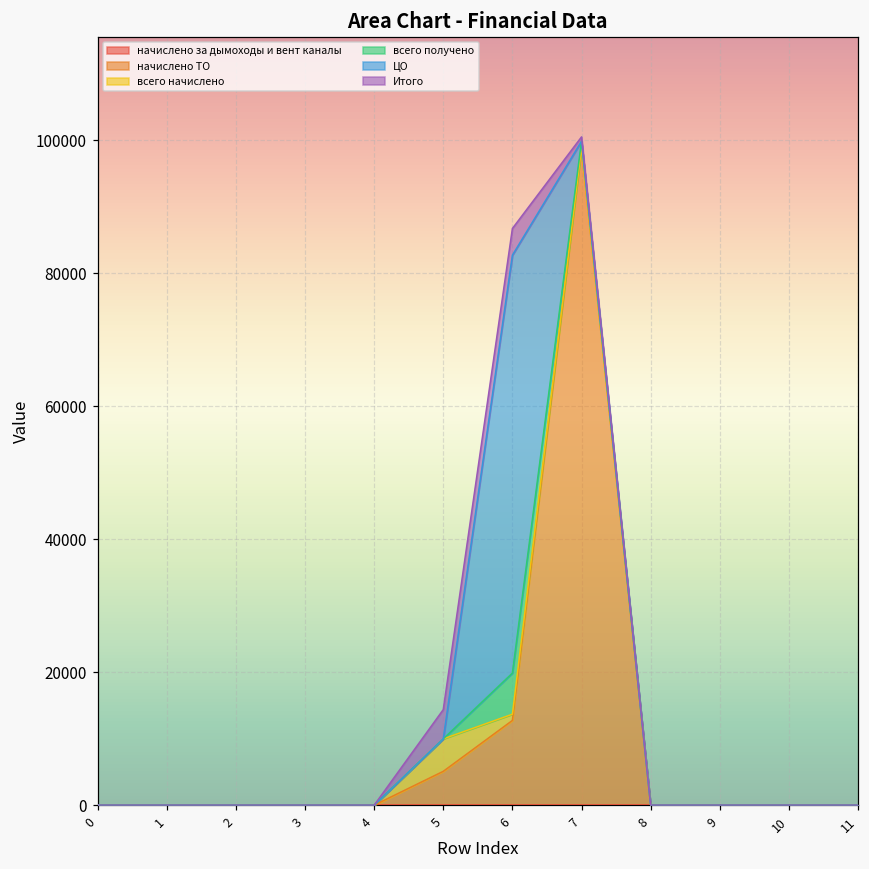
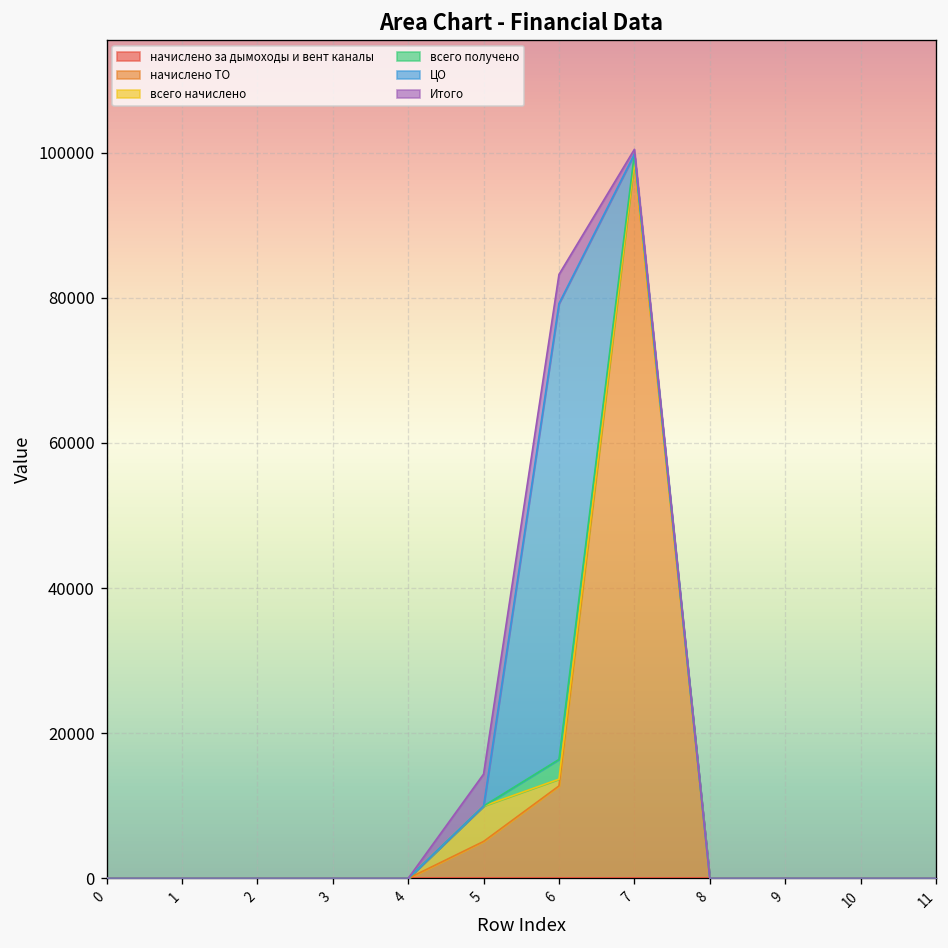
всего получено, 6: 6000 -> 3000
